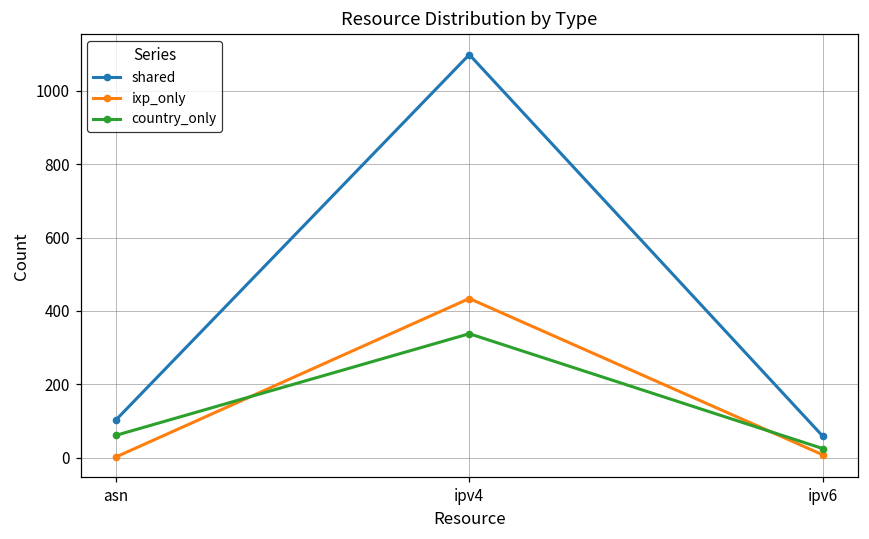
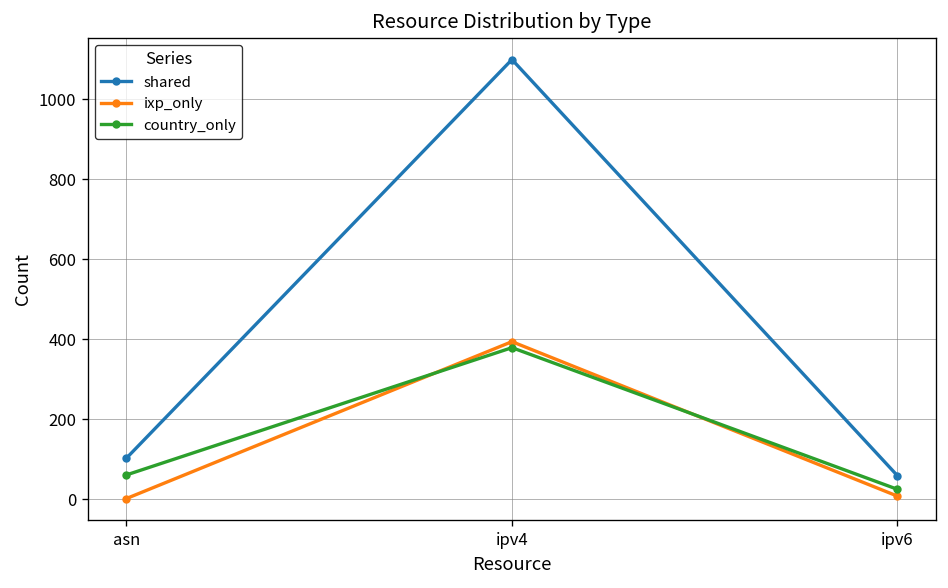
ixp_only, ipv4: 430 -> 390
country_only, ipv4: 340 -> 380
